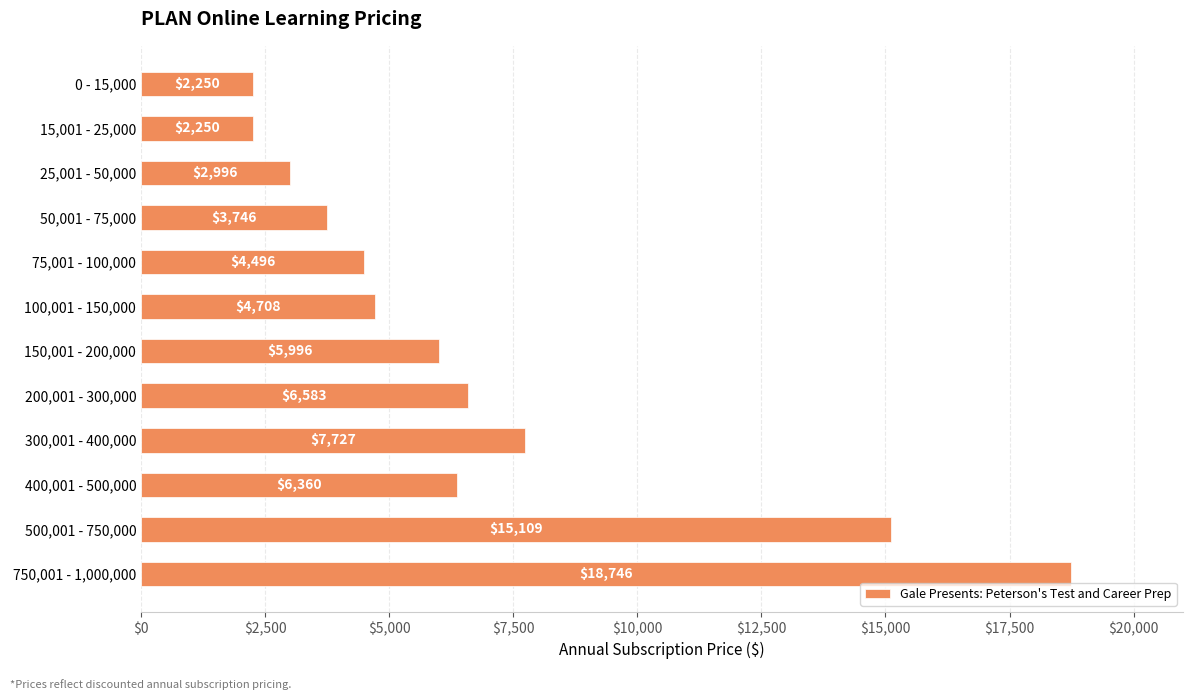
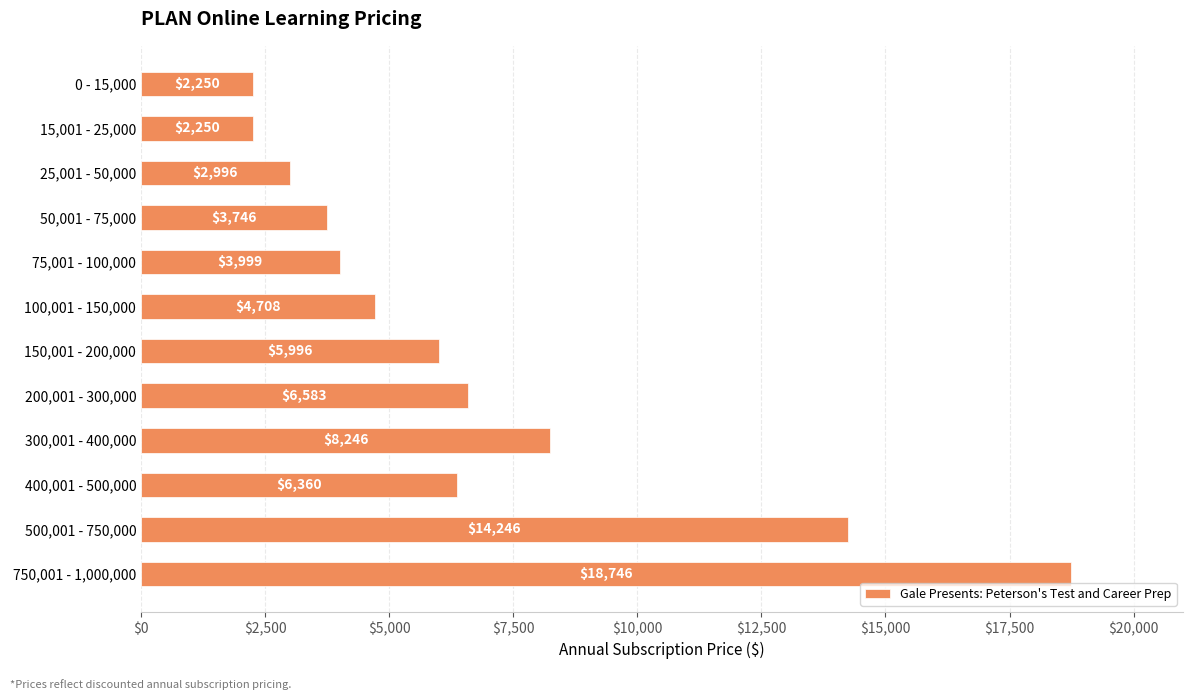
75,001 - 100,000: $4,496 -> $3,999
300,001 - 400,000: $7,727 -> $8,246
500,001 - 750,000: $15,109 -> $14,246
